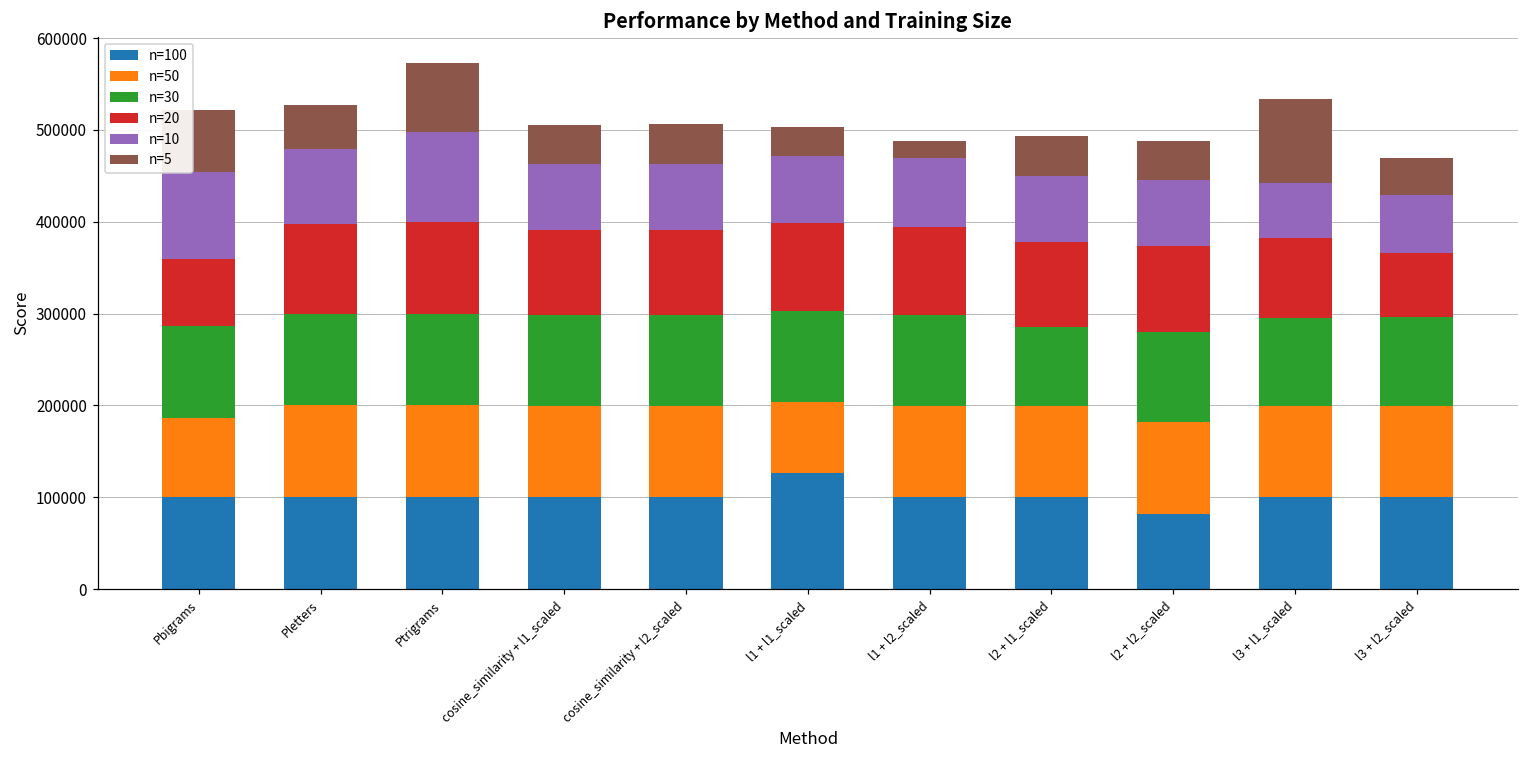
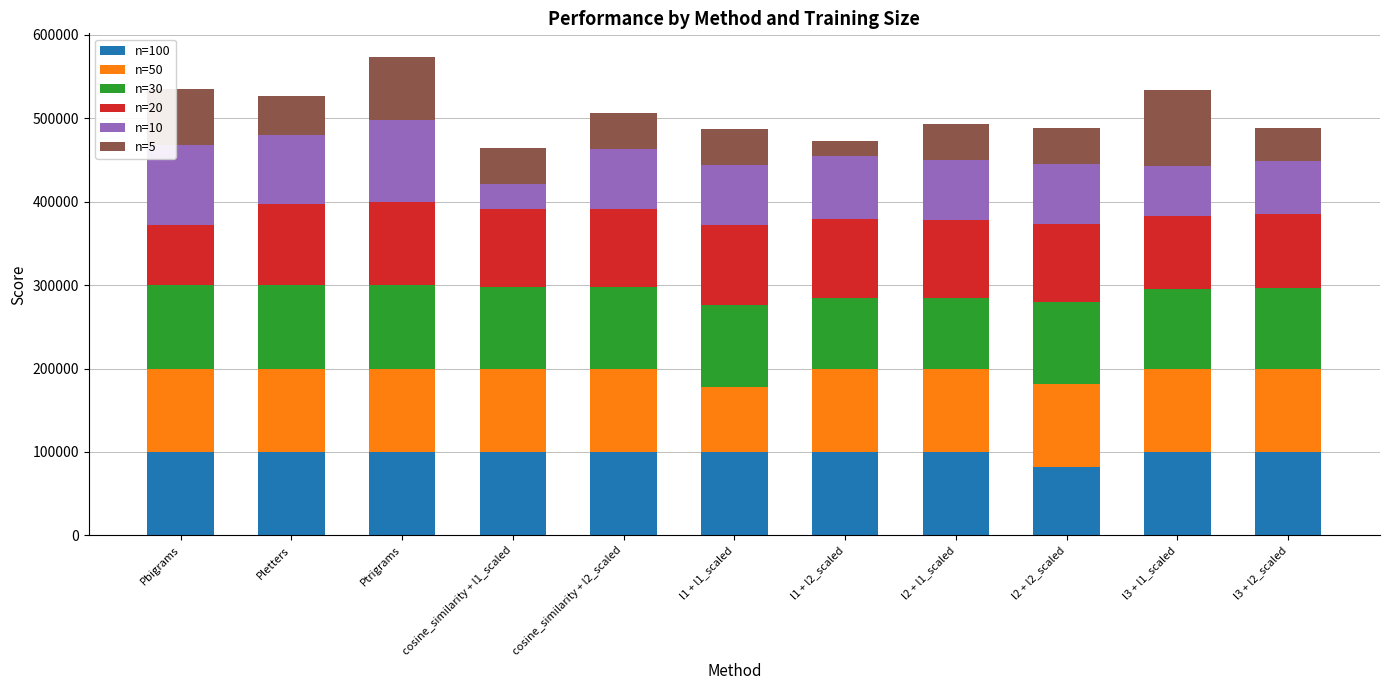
n=50, Pbigrams: 90000 -> 100000
n=10, cosine_similarity + l1_scaled: 70000 -> 30000
n=100, l1 + l1_scaled: 130000 -> 100000
n=5, l1 + l1_scaled: 30000 -> 40000
n=30, l1 + l2_scaled: 100000 -> 80000
n=20, l3 + l2_scaled: 70000 -> 90000
